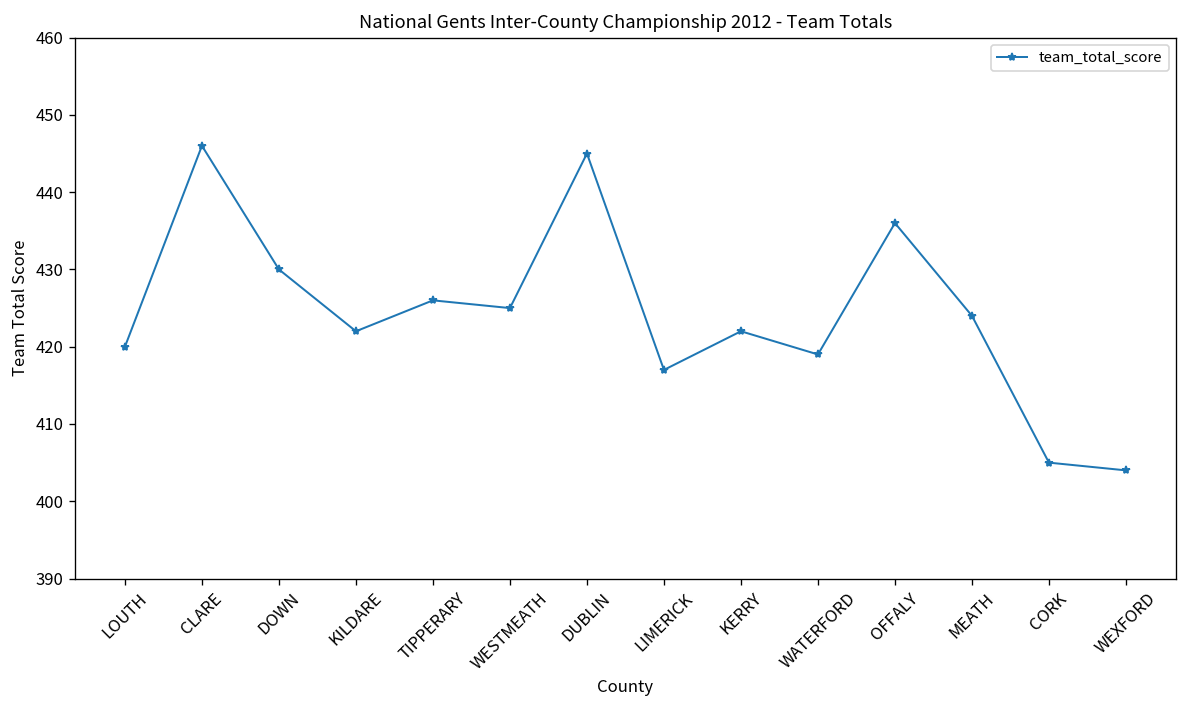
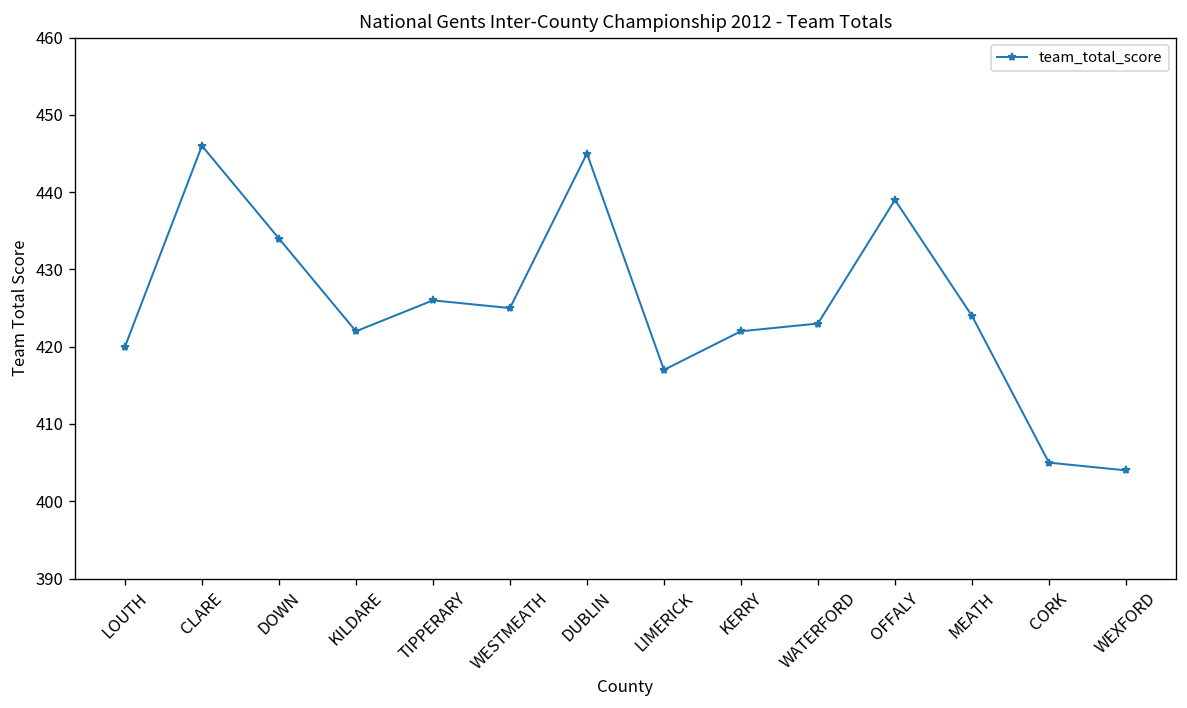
DOWN: 430 -> 434
WATERFORD: 419 -> 423
OFFALY: 436 -> 439
